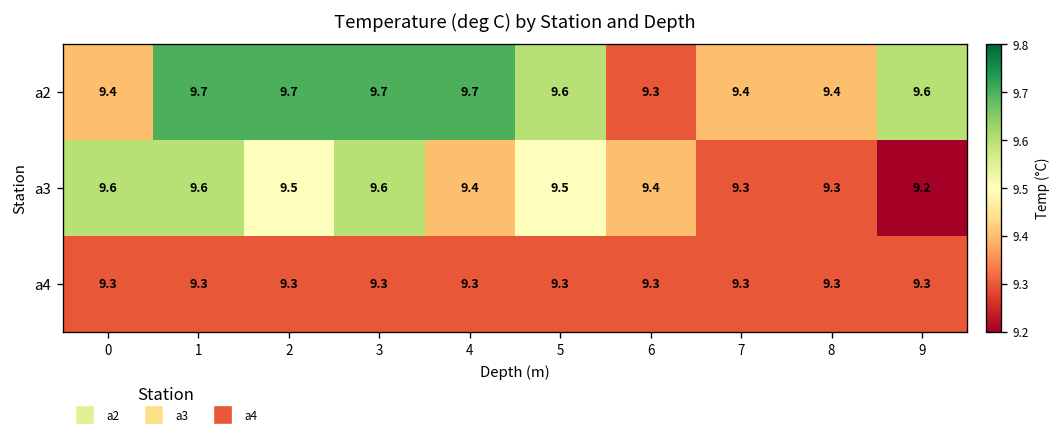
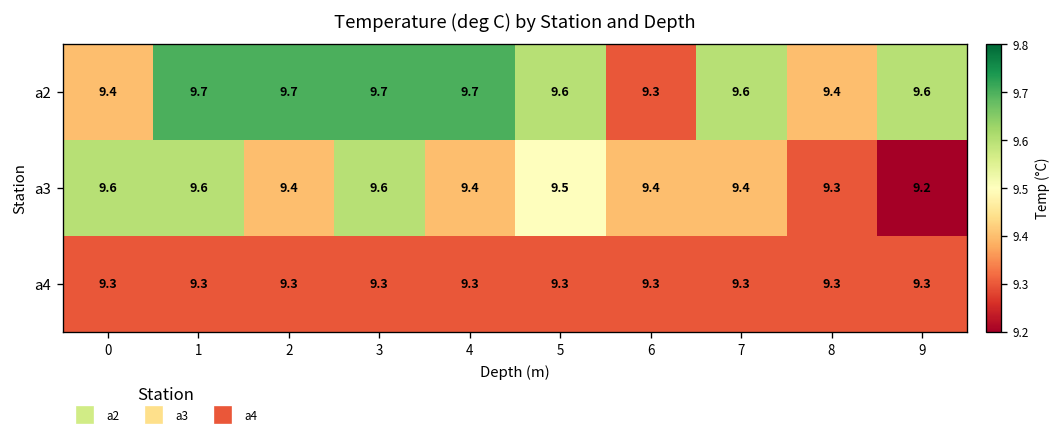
a2, 7: 9.4 -> 9.6
a3, 2: 9.5 -> 9.4
a3, 7: 9.3 -> 9.4
